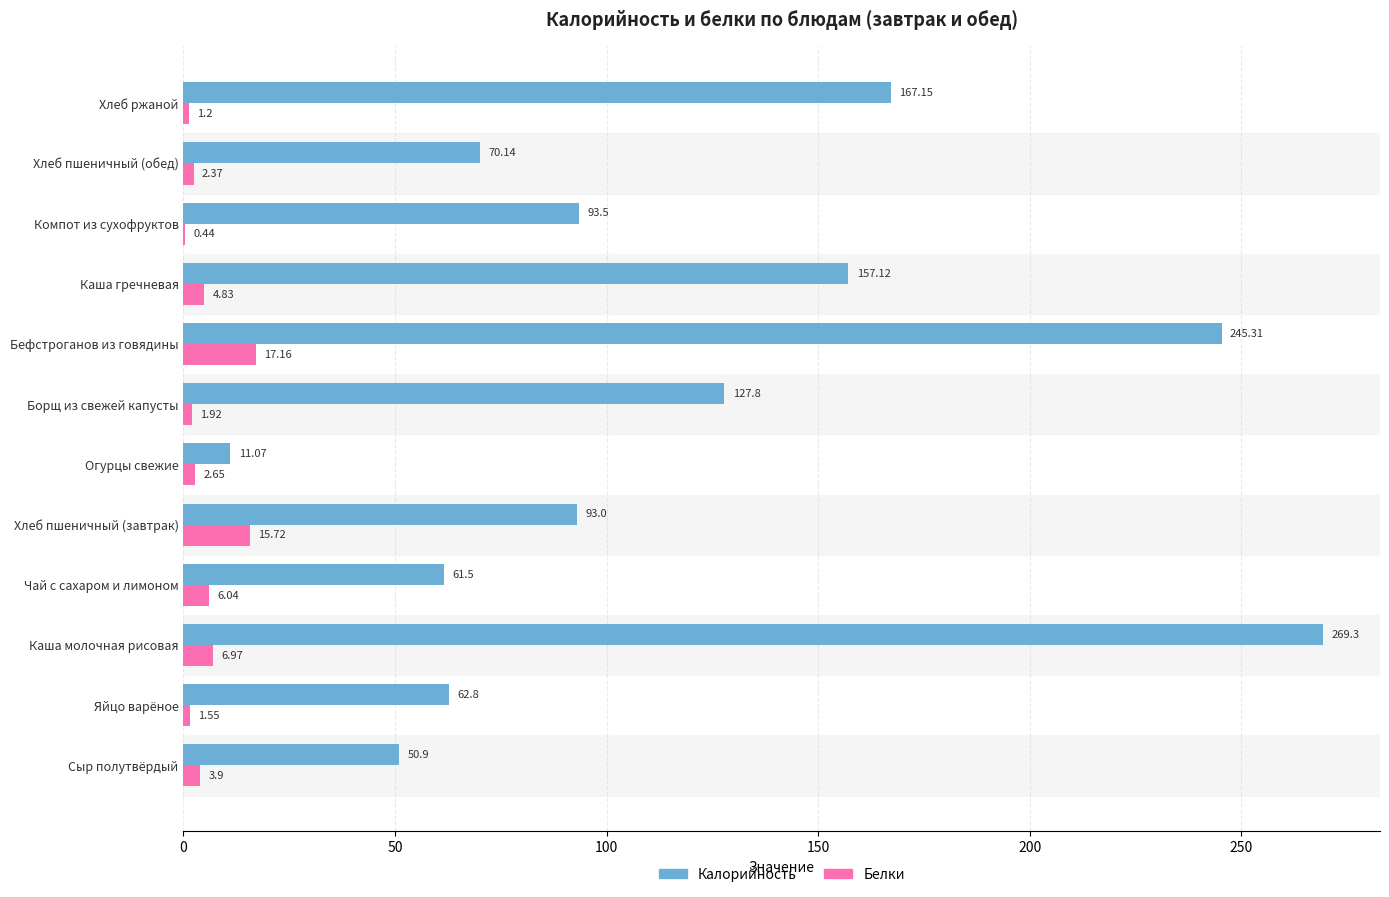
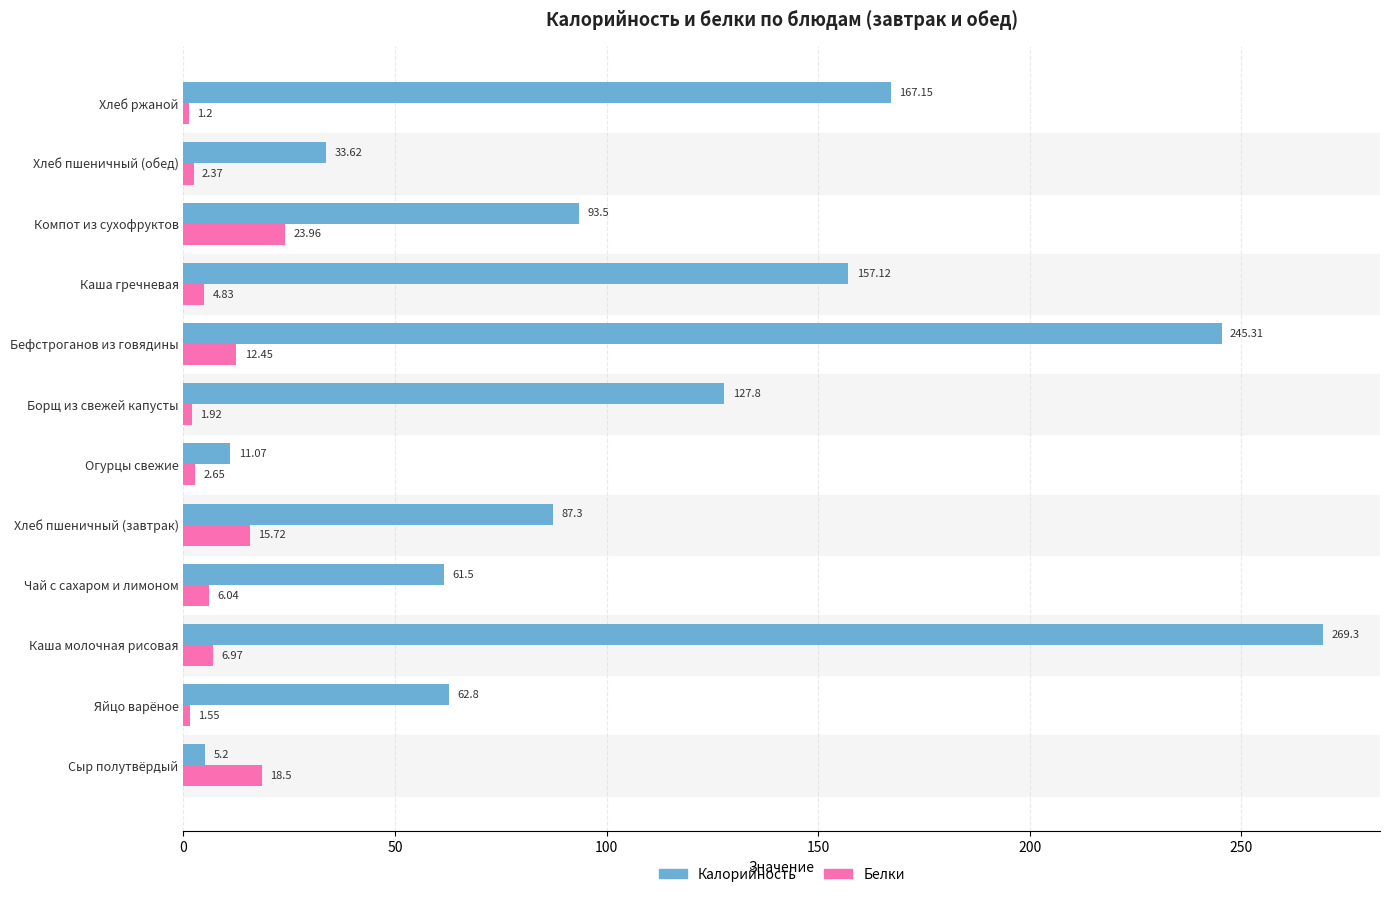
Калорийность, Хлеб пшеничный (обед): 70.14 -> 33.62
Белки, Компот из сухофруктов: 0.44 -> 23.96
Белки, Бефстроганов из говядины: 17.16 -> 12.45
Калорийность, Хлеб пшеничный (завтрак): 93.0 -> 87.3
Калорийность, Сыр полутвёрдый: 50.9 -> 5.2
Белки, Сыр полутвёрдый: 3.9 -> 18.5
